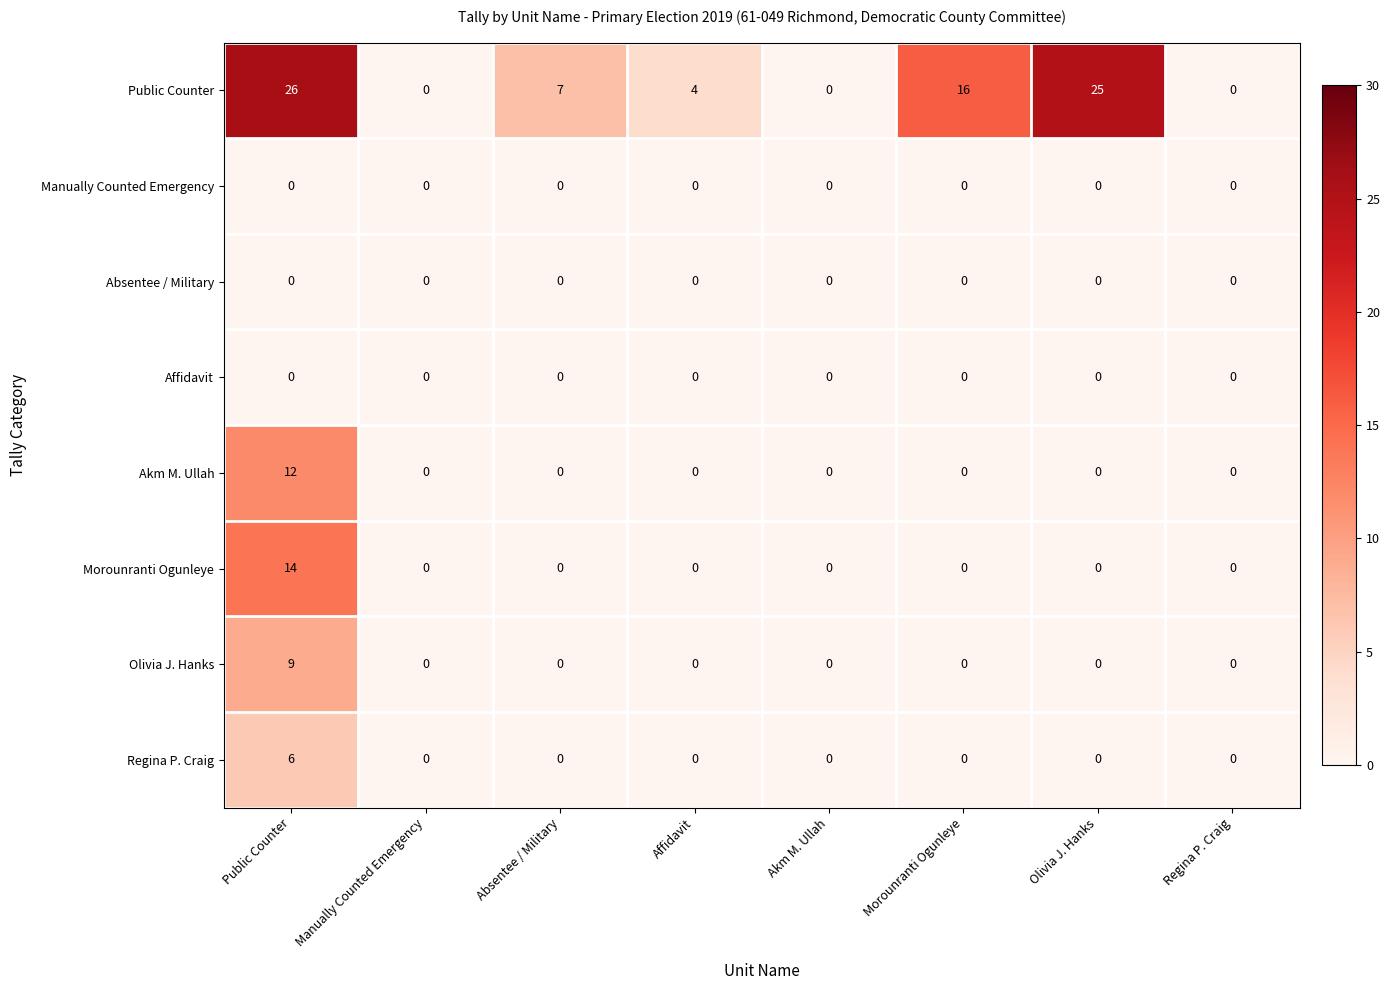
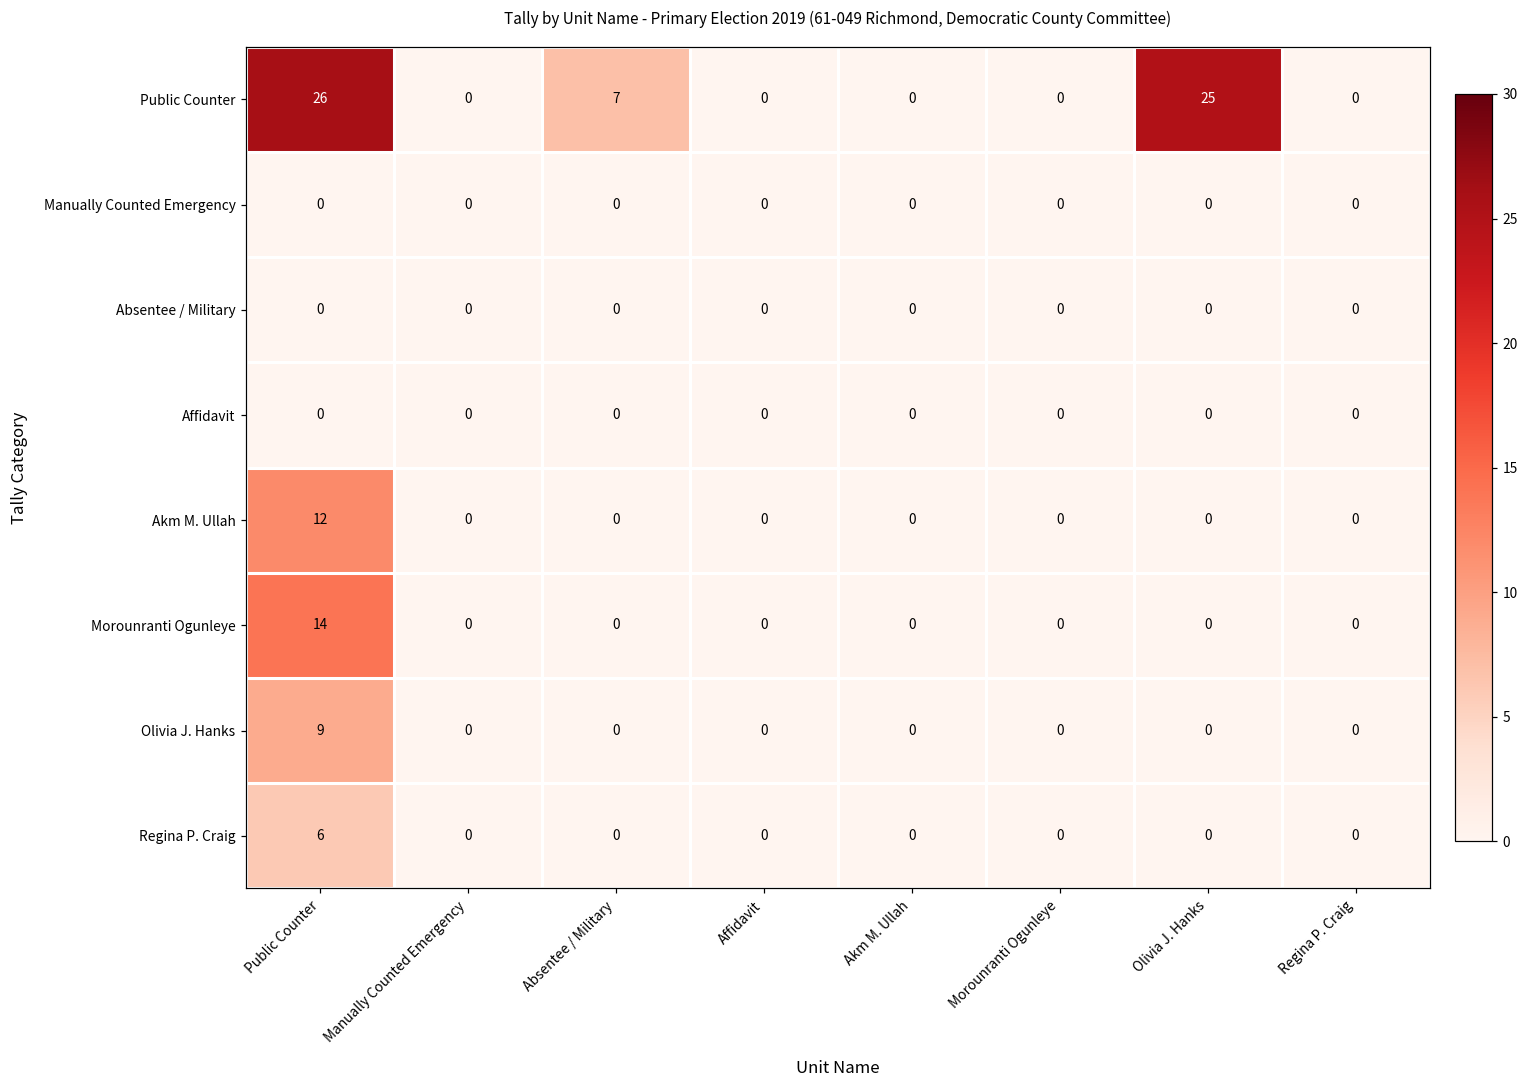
Public Counter, Affidavit: 4 -> 0
Public Counter, Morounranti Ogunleye: 16 -> 0
